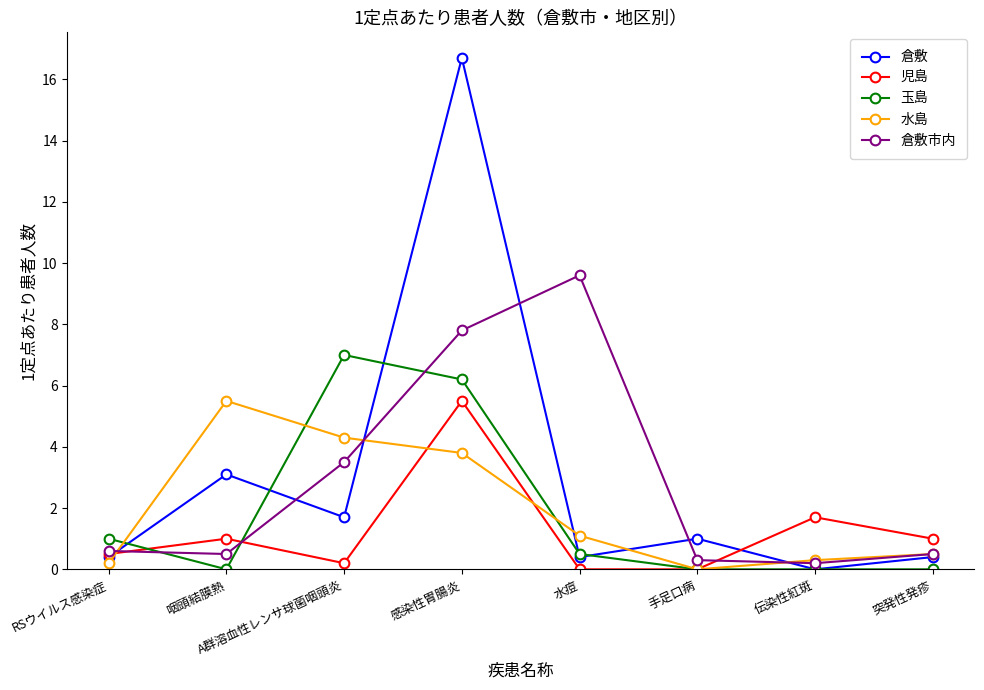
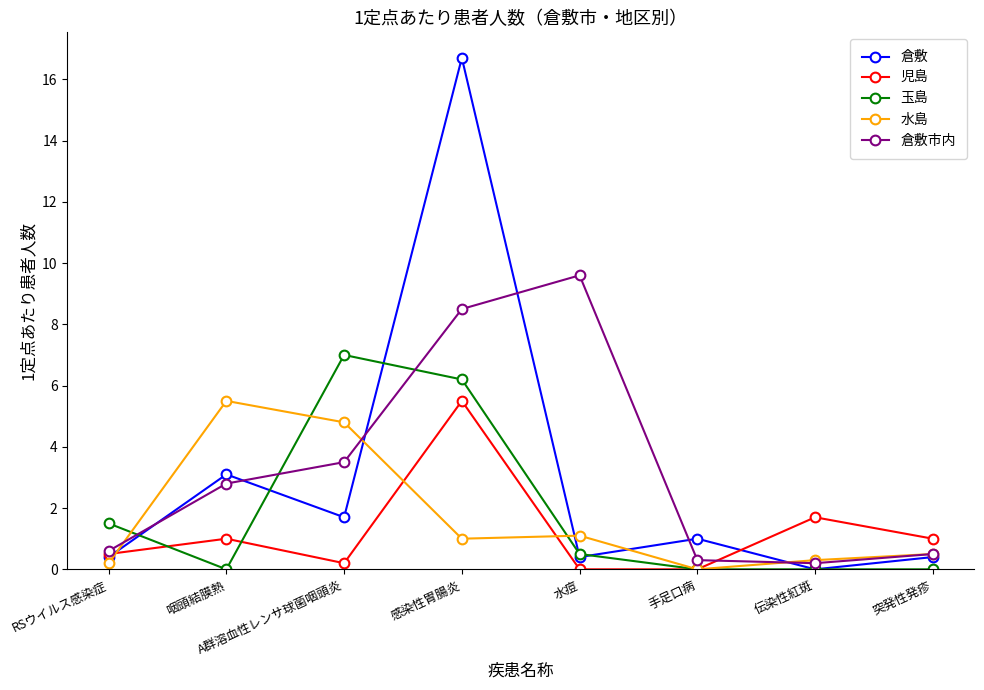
玉島, RSウイルス感染症: 1.0 -> 1.5
倉敷市内, 咽頭結膜熱: 0.5 -> 2.8
水島, A群溶血性レンサ球菌咽頭炎: 4.3 -> 4.8
水島, 感染性胃腸炎: 3.8 -> 1.0
倉敷市内, 感染性胃腸炎: 7.8 -> 8.5
